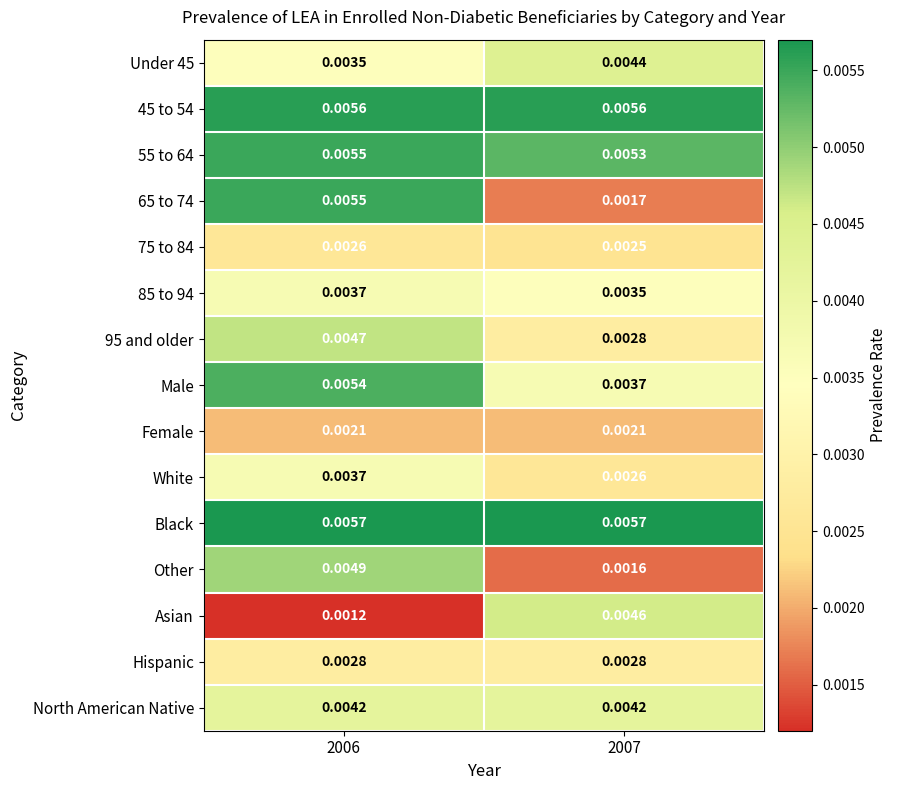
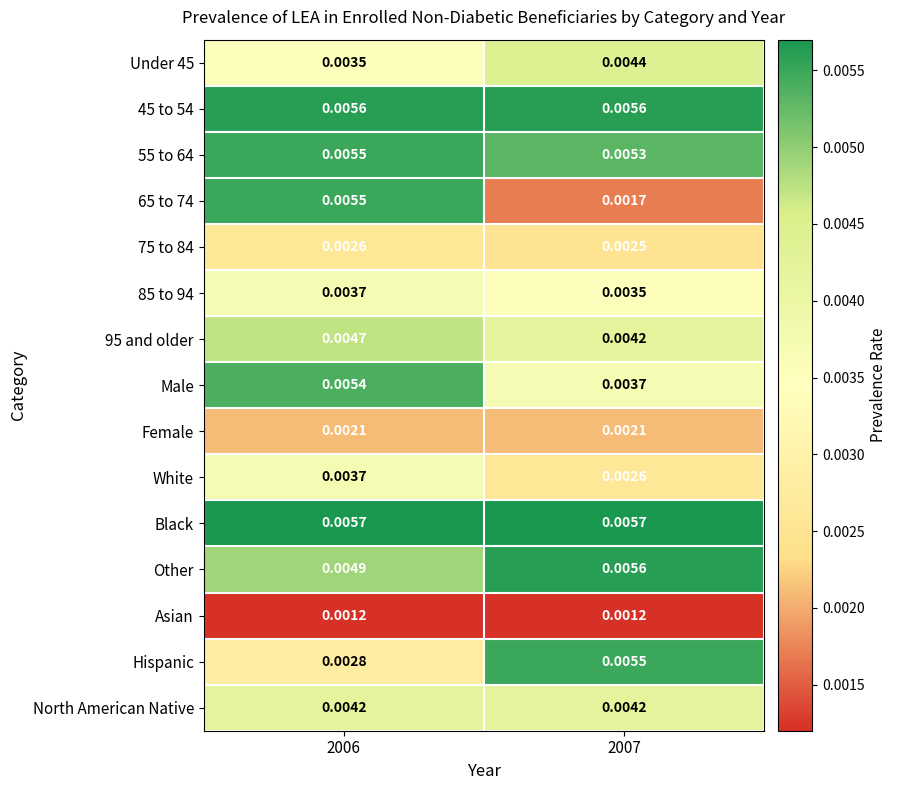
95 and older, 2007: 0.0028 -> 0.0042
Other, 2007: 0.0016 -> 0.0056
Asian, 2007: 0.0046 -> 0.0012
Hispanic, 2007: 0.0028 -> 0.0055
